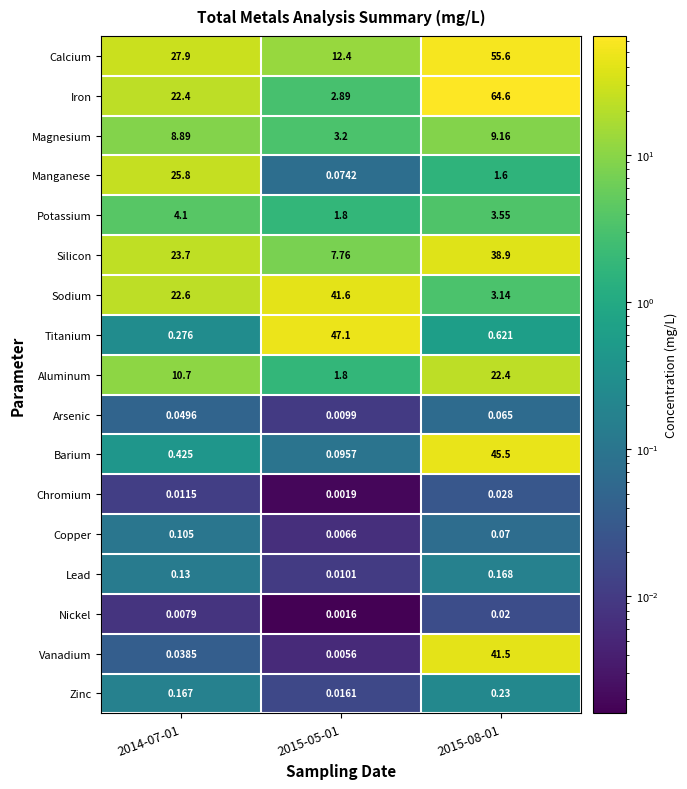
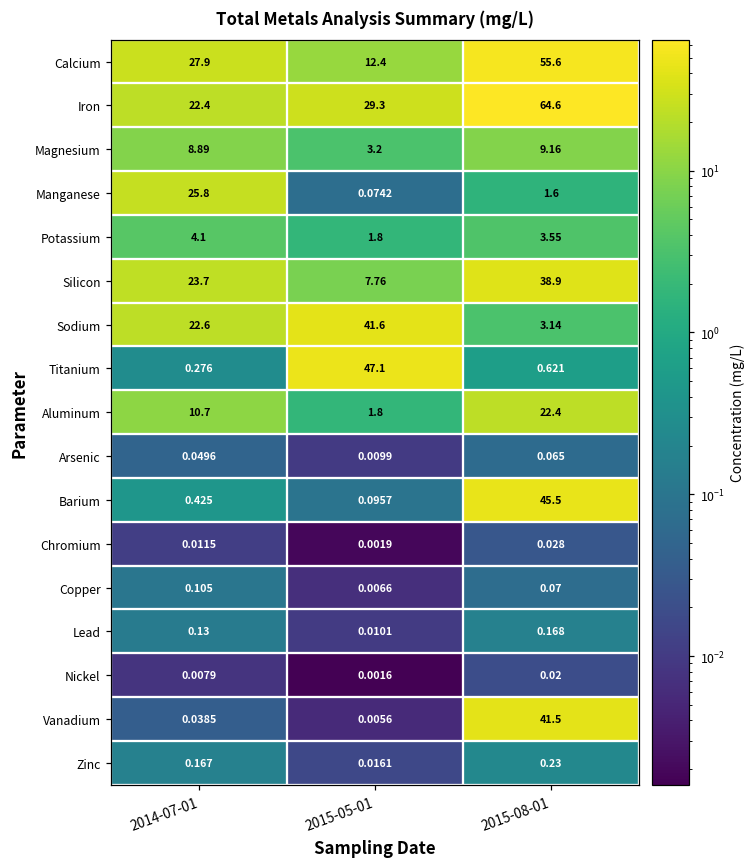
Iron, 2015-05-01: 2.89 -> 29.3
